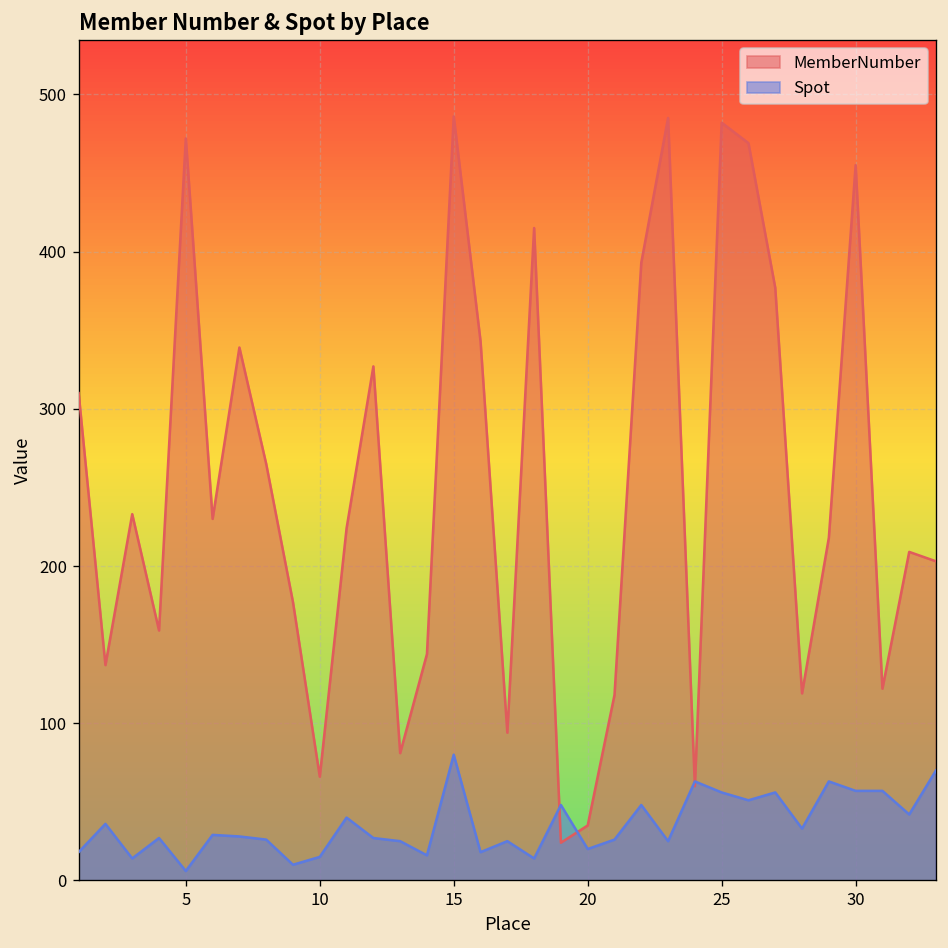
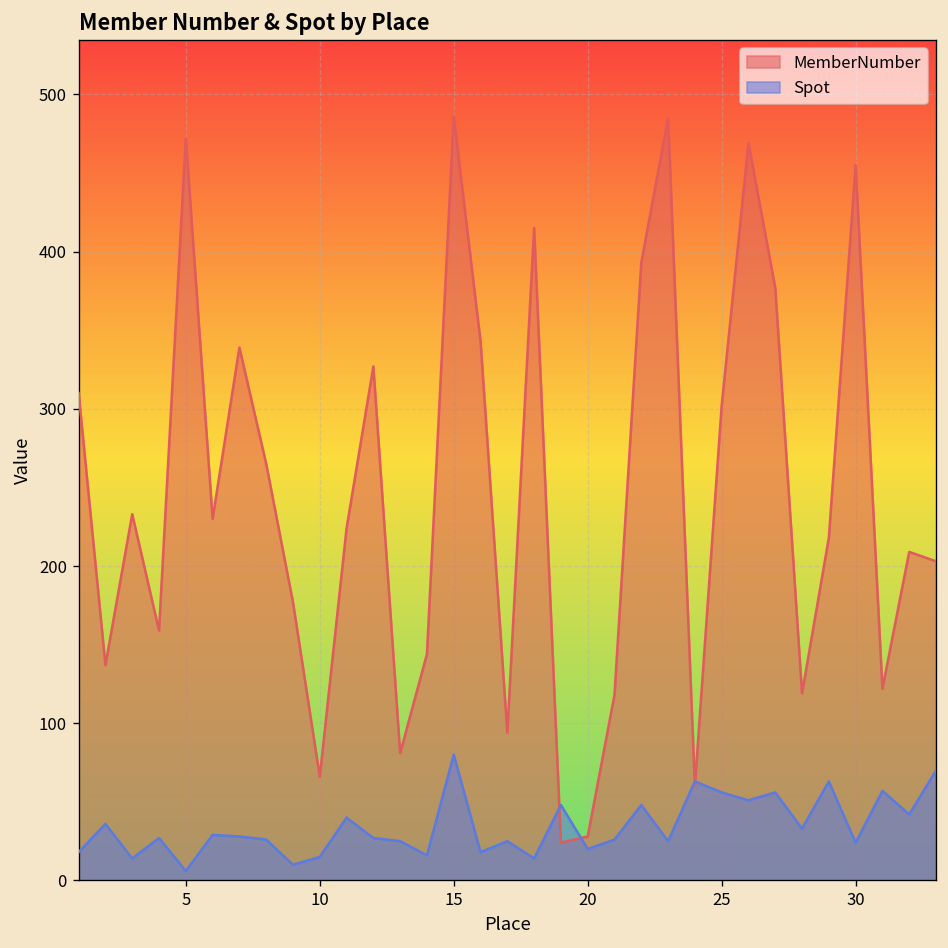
MemberNumber, 20: 35 -> 28
MemberNumber, 25: 482 -> 302
Spot, 30: 57 -> 24
